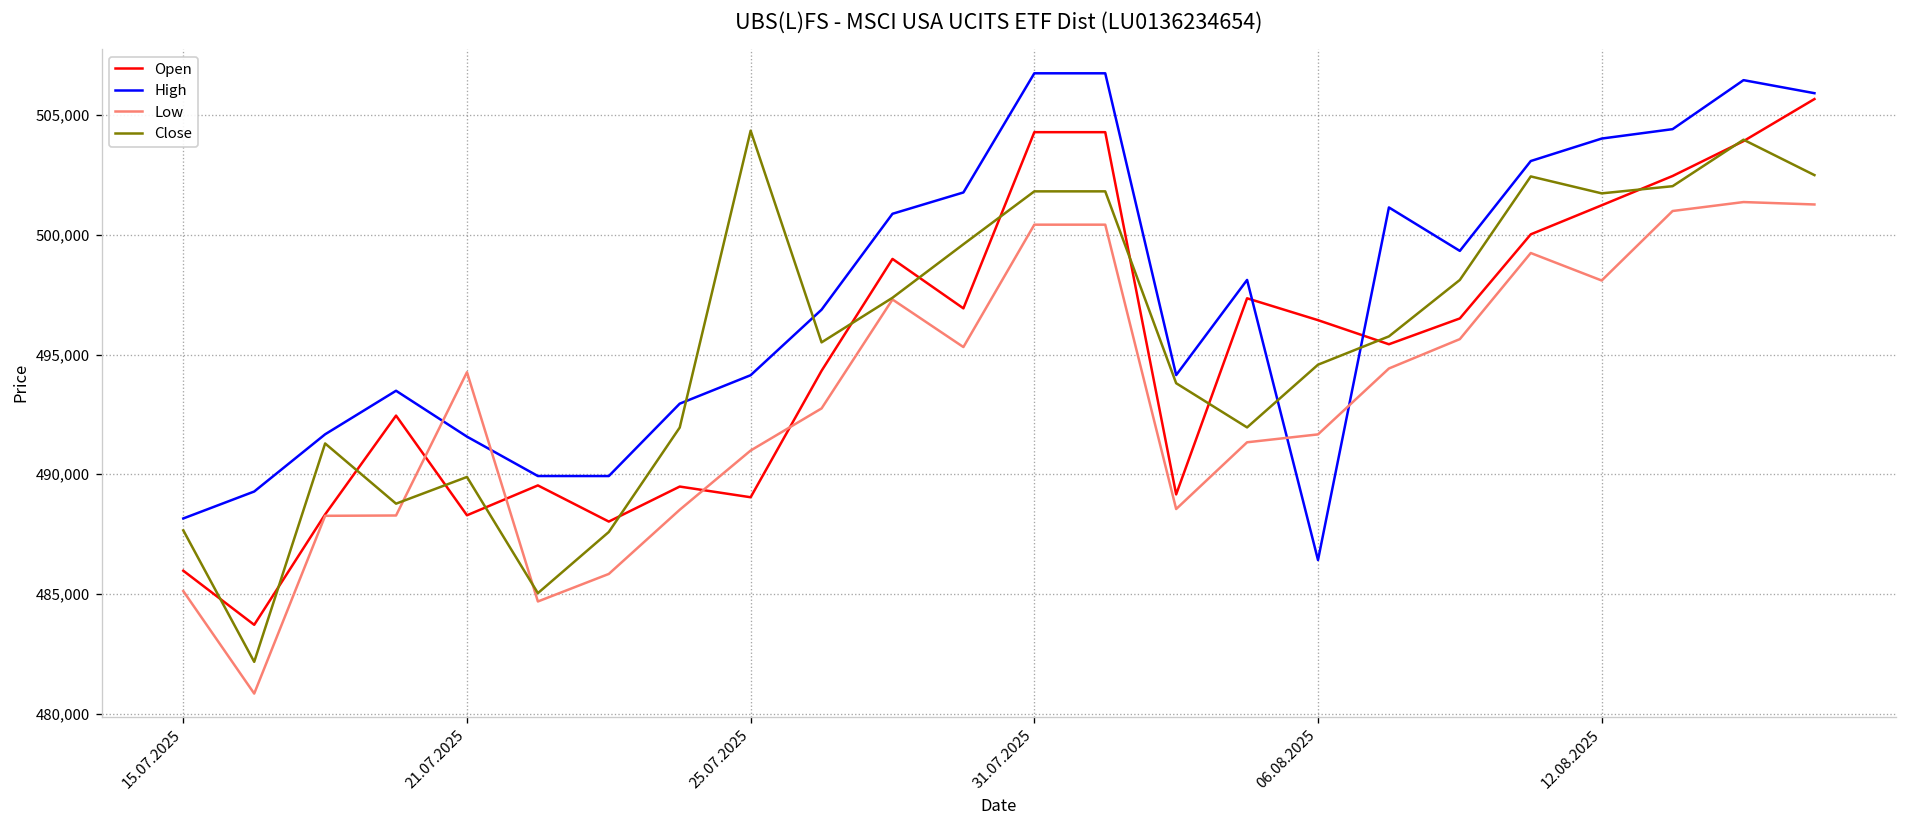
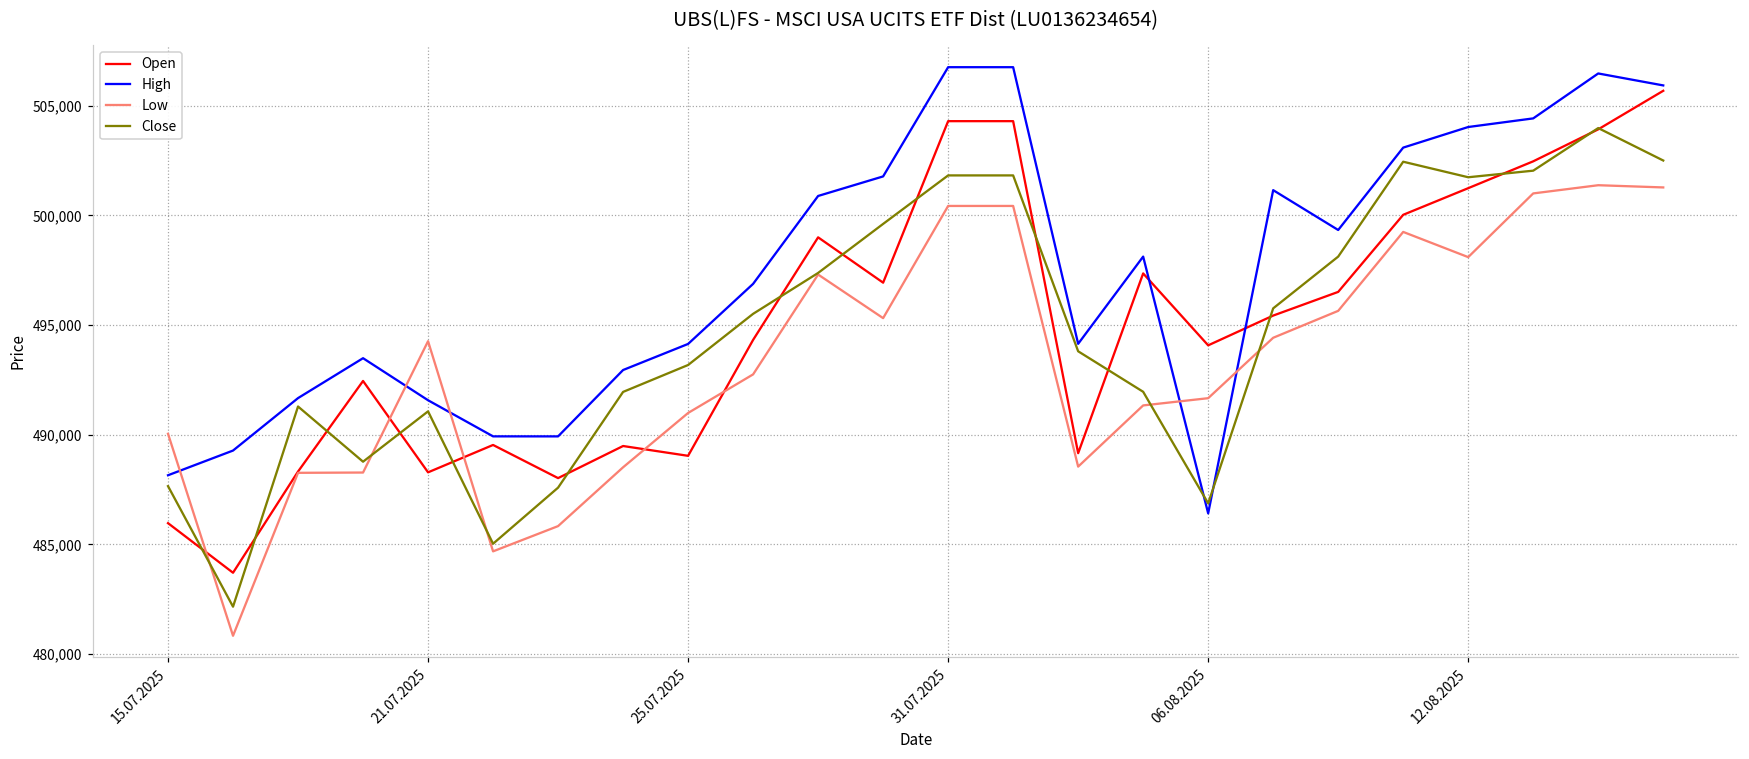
Low, 15.07.2025: 485,100 -> 490,000
Close, 21.07.2025: 489,900 -> 491,100
Close, 25.07.2025: 504,400 -> 493,200
Open, 06.08.2025: 496,400 -> 494,100
Close, 06.08.2025: 494,600 -> 486,900
